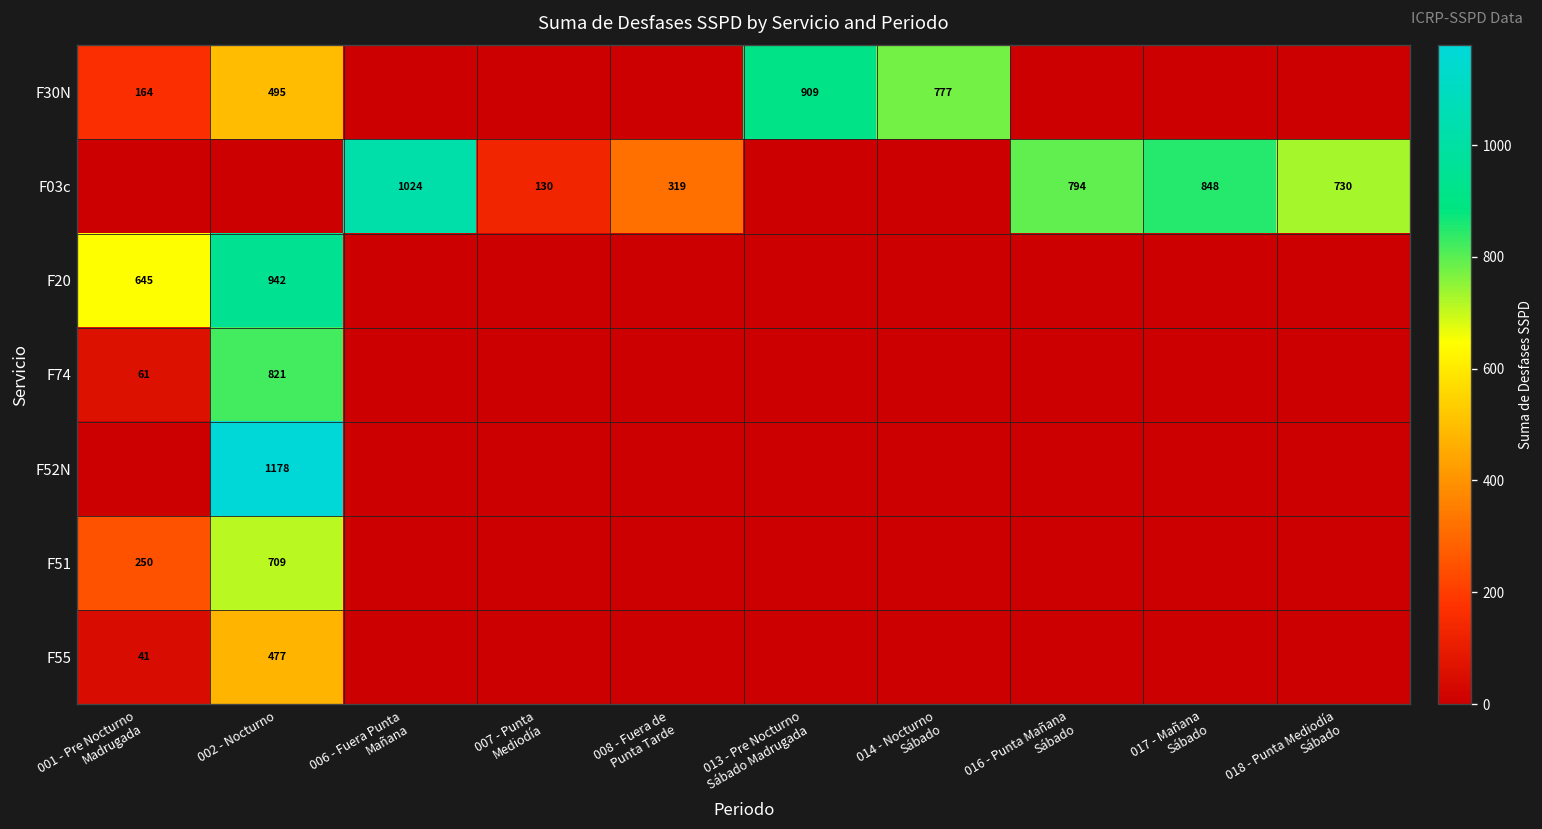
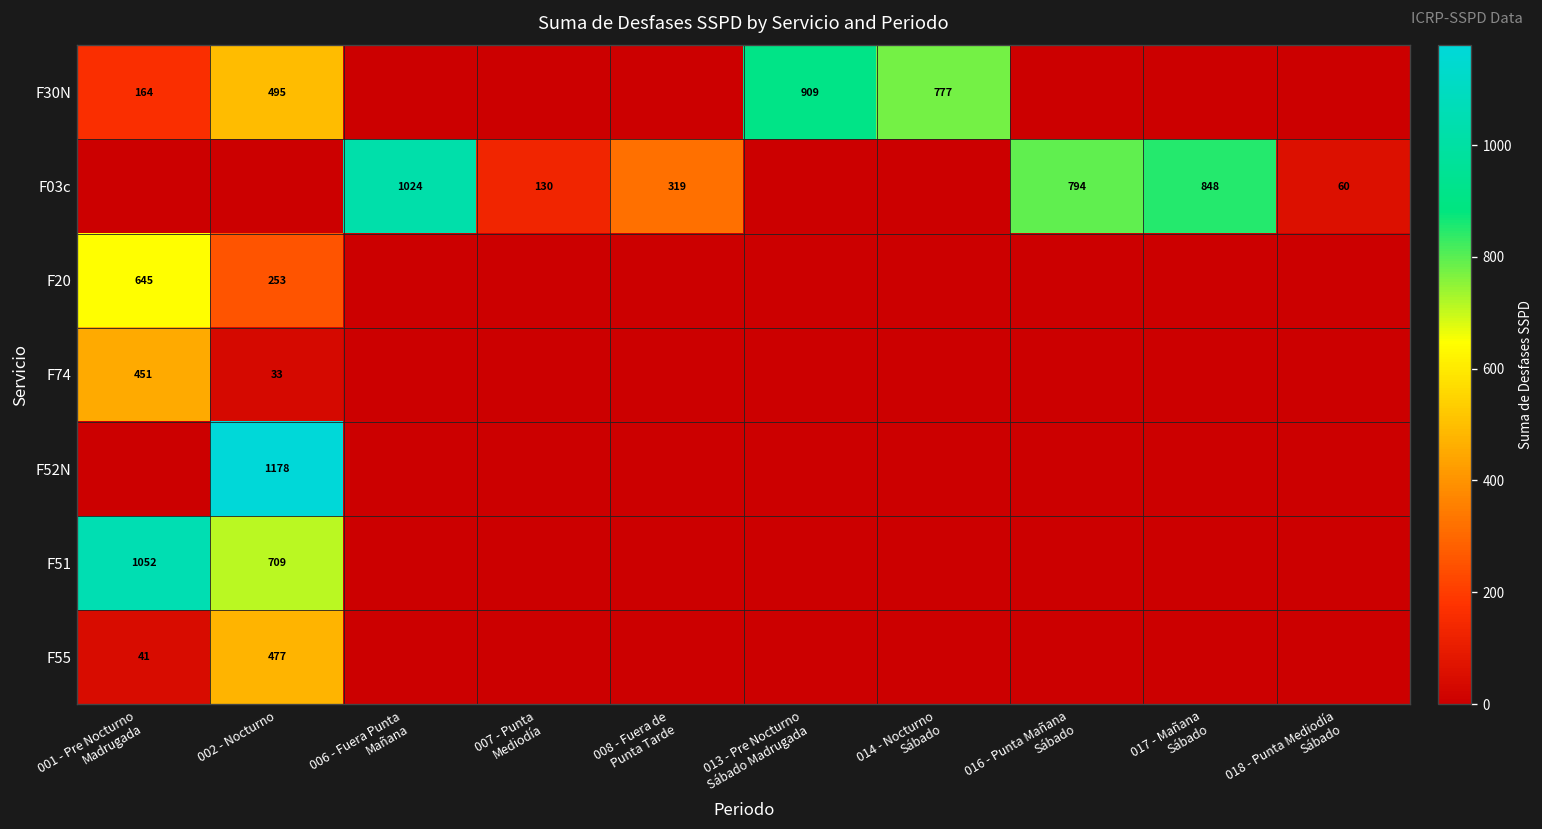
F03c, 018 - Punta Mediodía Sábado: 730 -> 60
F20, 002 - Nocturno: 942 -> 253
F74, 001 - Pre Nocturno Madrugada: 61 -> 451
F74, 002 - Nocturno: 821 -> 33
F51, 001 - Pre Nocturno Madrugada: 250 -> 1052
